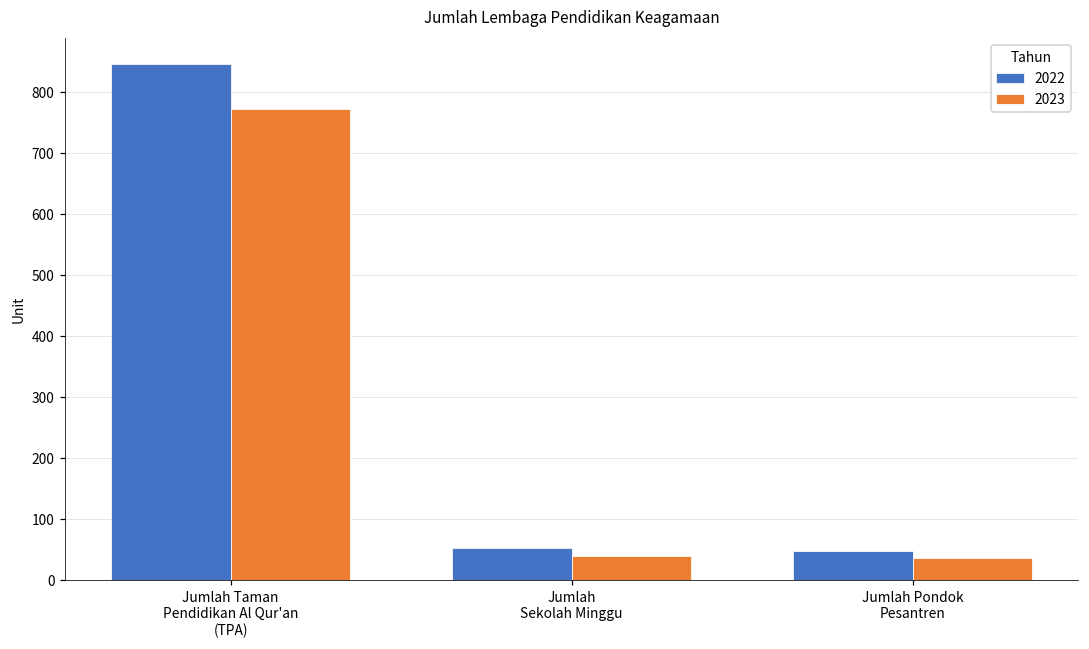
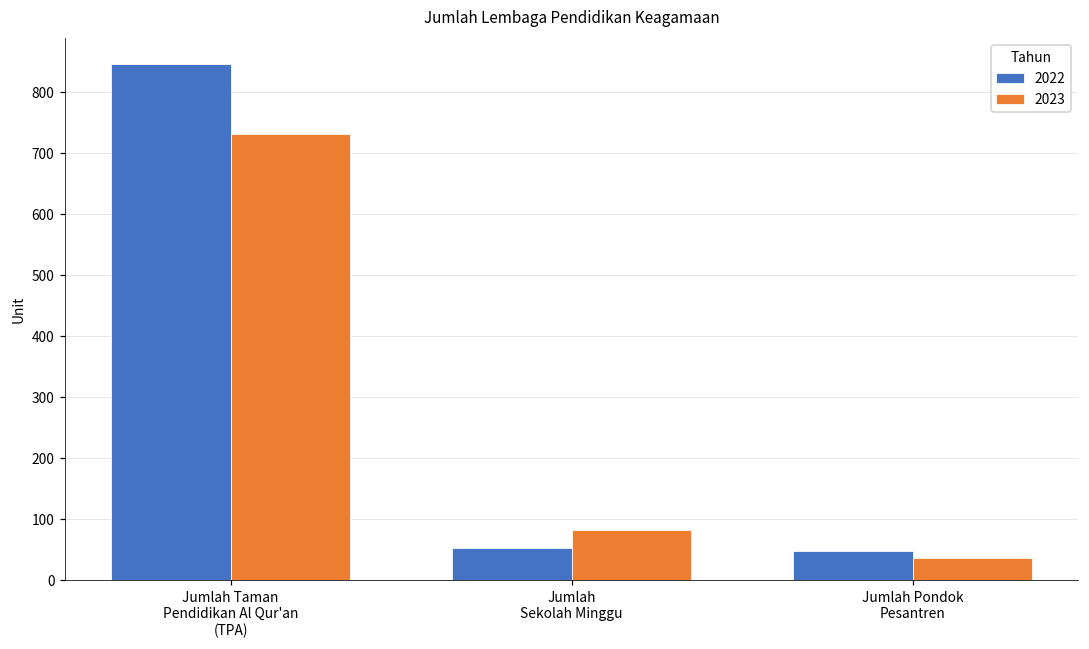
2023, Jumlah Taman Pendidikan Al Qur'an (TPA): 770 -> 730
2023, Jumlah Sekolah Minggu: 40 -> 80
